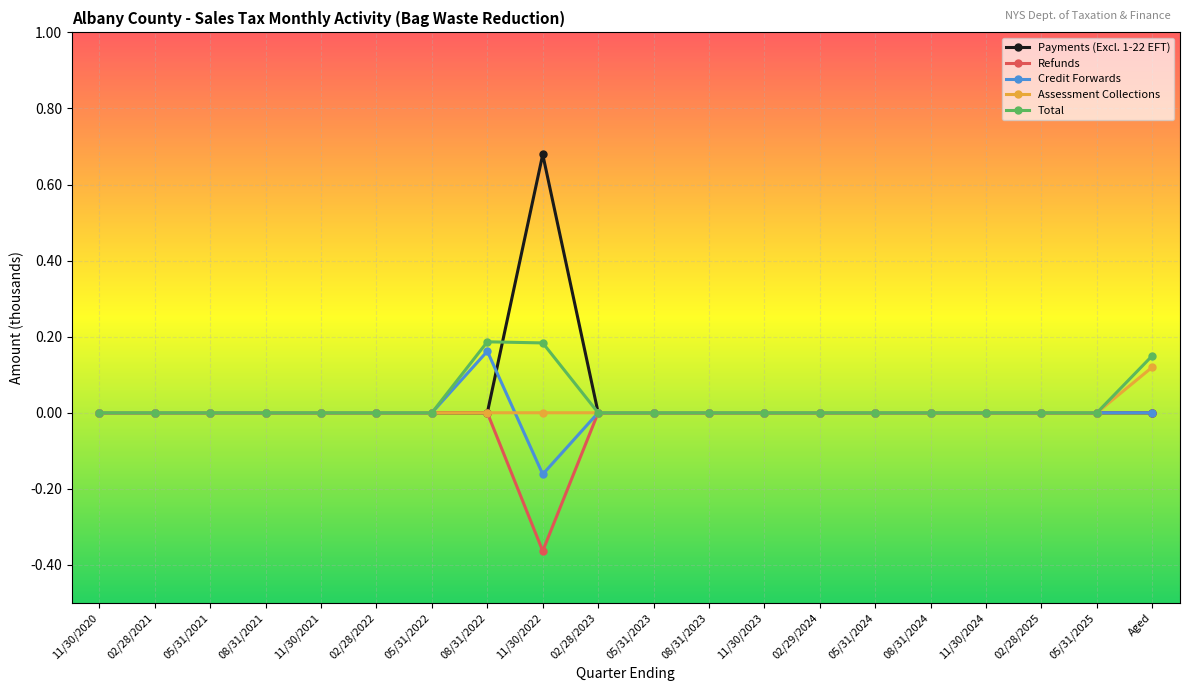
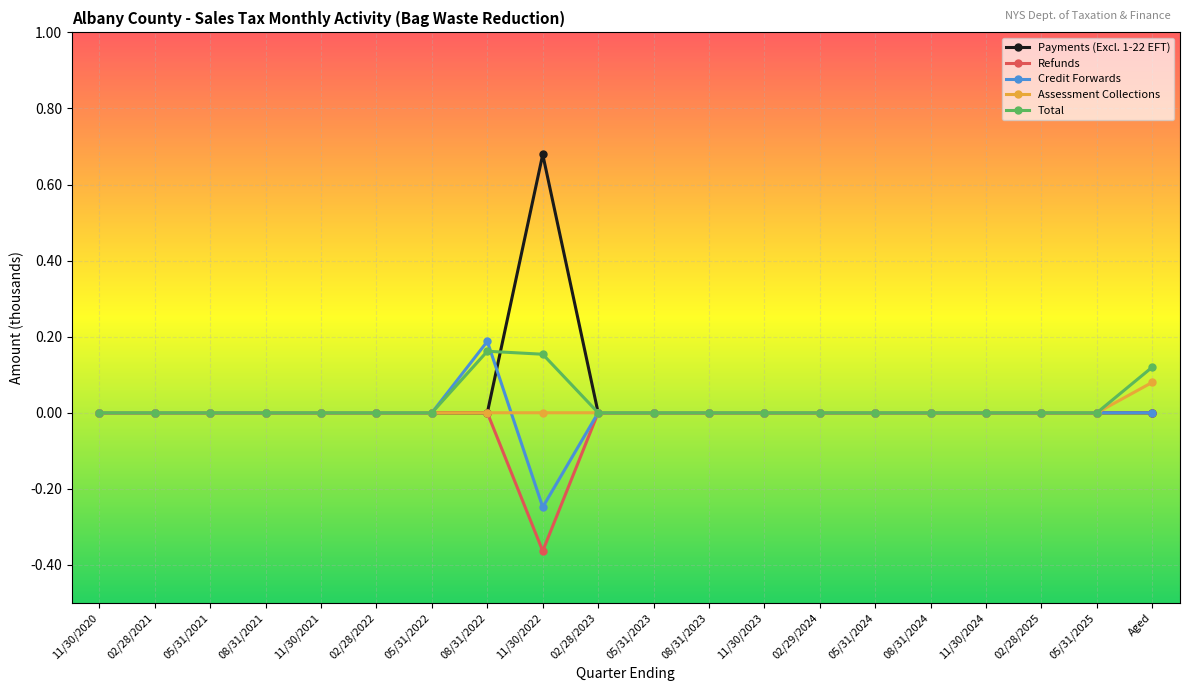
Credit Forwards, 08/31/2022: 0.16 -> 0.19
Total, 08/31/2022: 0.19 -> 0.16
Credit Forwards, 11/30/2022: -0.16 -> -0.25
Total, 11/30/2022: 0.18 -> 0.15
Assessment Collections, Aged: 0.12 -> 0.08
Total, Aged: 0.15 -> 0.12
